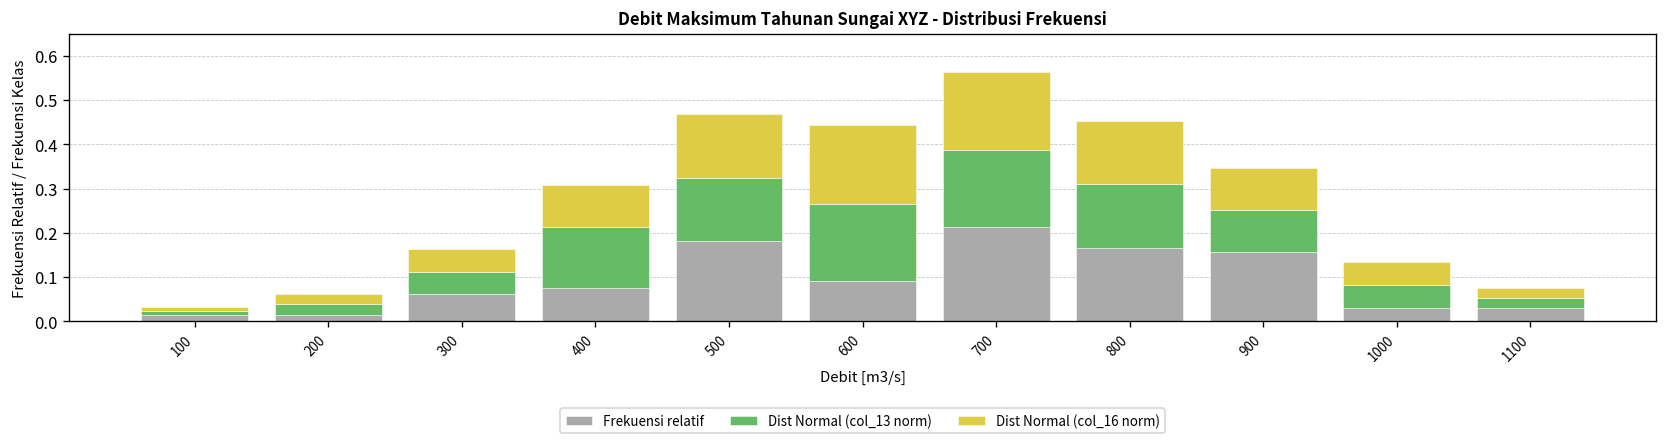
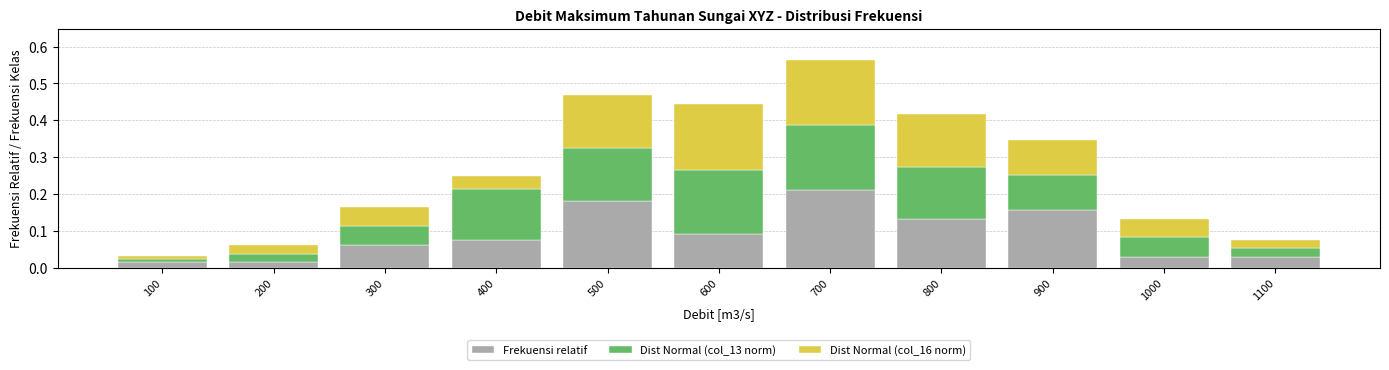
Dist Normal (col_16 norm), 400: 0.10 -> 0.04
Frekuensi relatif, 800: 0.17 -> 0.13
